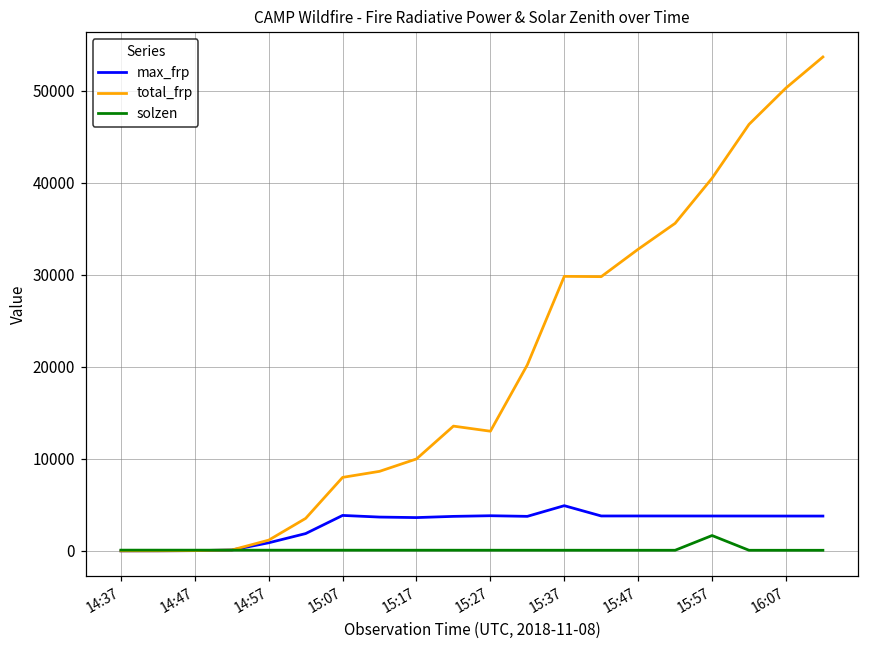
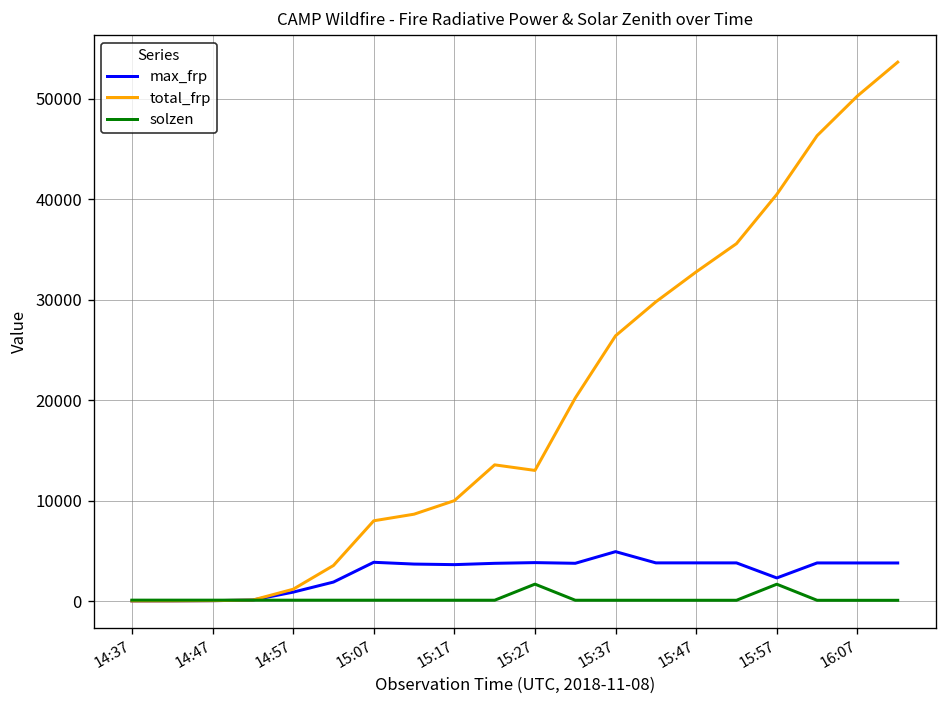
solzen, 15:27: 0 -> 2000
total_frp, 15:37: 30000 -> 26000
max_frp, 15:57: 4000 -> 2000
